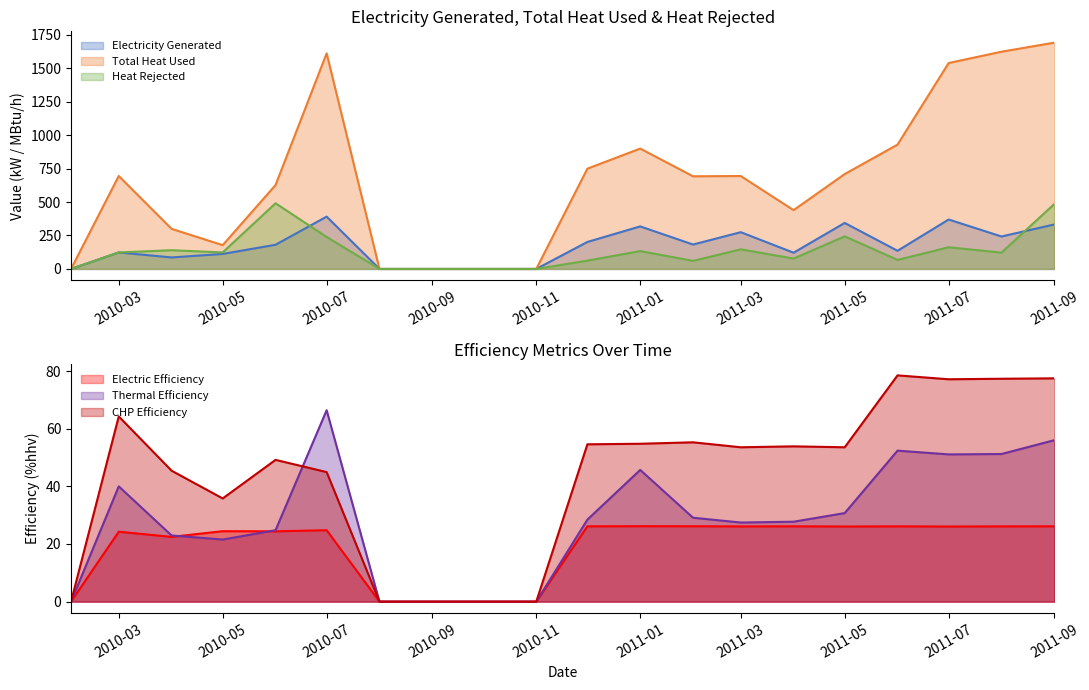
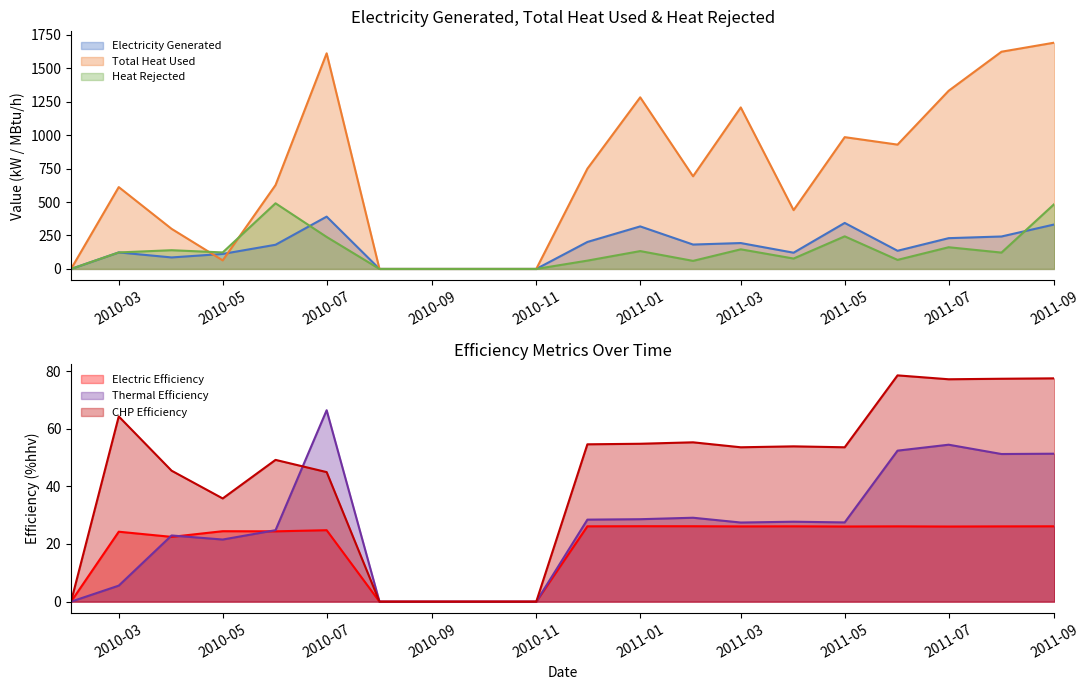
Electricity Generated, Total Heat Used & Heat Rejected, Total Heat Used, 2010-03: 690 -> 610
Electricity Generated, Total Heat Used & Heat Rejected, Total Heat Used, 2010-05: 180 -> 60
Electricity Generated, Total Heat Used & Heat Rejected, Total Heat Used, 2011-01: 900 -> 1280
Electricity Generated, Total Heat Used & Heat Rejected, Electricity Generated, 2011-03: 270 -> 190
Electricity Generated, Total Heat Used & Heat Rejected, Total Heat Used, 2011-03: 690 -> 1210
Electricity Generated, Total Heat Used & Heat Rejected, Total Heat Used, 2011-05: 710 -> 980
Electricity Generated, Total Heat Used & Heat Rejected, Electricity Generated, 2011-07: 370 -> 230
Electricity Generated, Total Heat Used & Heat Rejected, Total Heat Used, 2011-07: 1540 -> 1330
Efficiency Metrics Over Time, Thermal Efficiency, 2010-03: 40 -> 6
Efficiency Metrics Over Time, Thermal Efficiency, 2011-01: 46 -> 29
Efficiency Metrics Over Time, Thermal Efficiency, 2011-05: 31 -> 27
Efficiency Metrics Over Time, Thermal Efficiency, 2011-07: 51 -> 54
Efficiency Metrics Over Time, Thermal Efficiency, 2011-09: 56 -> 51
